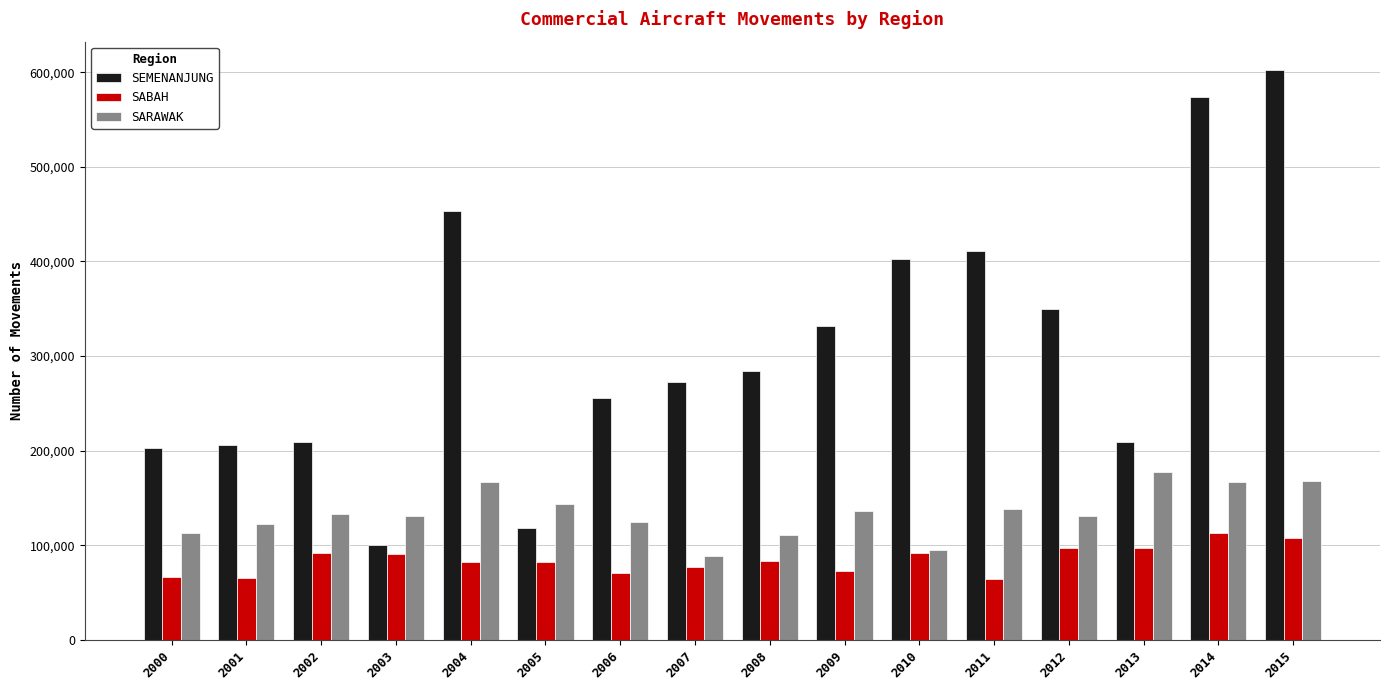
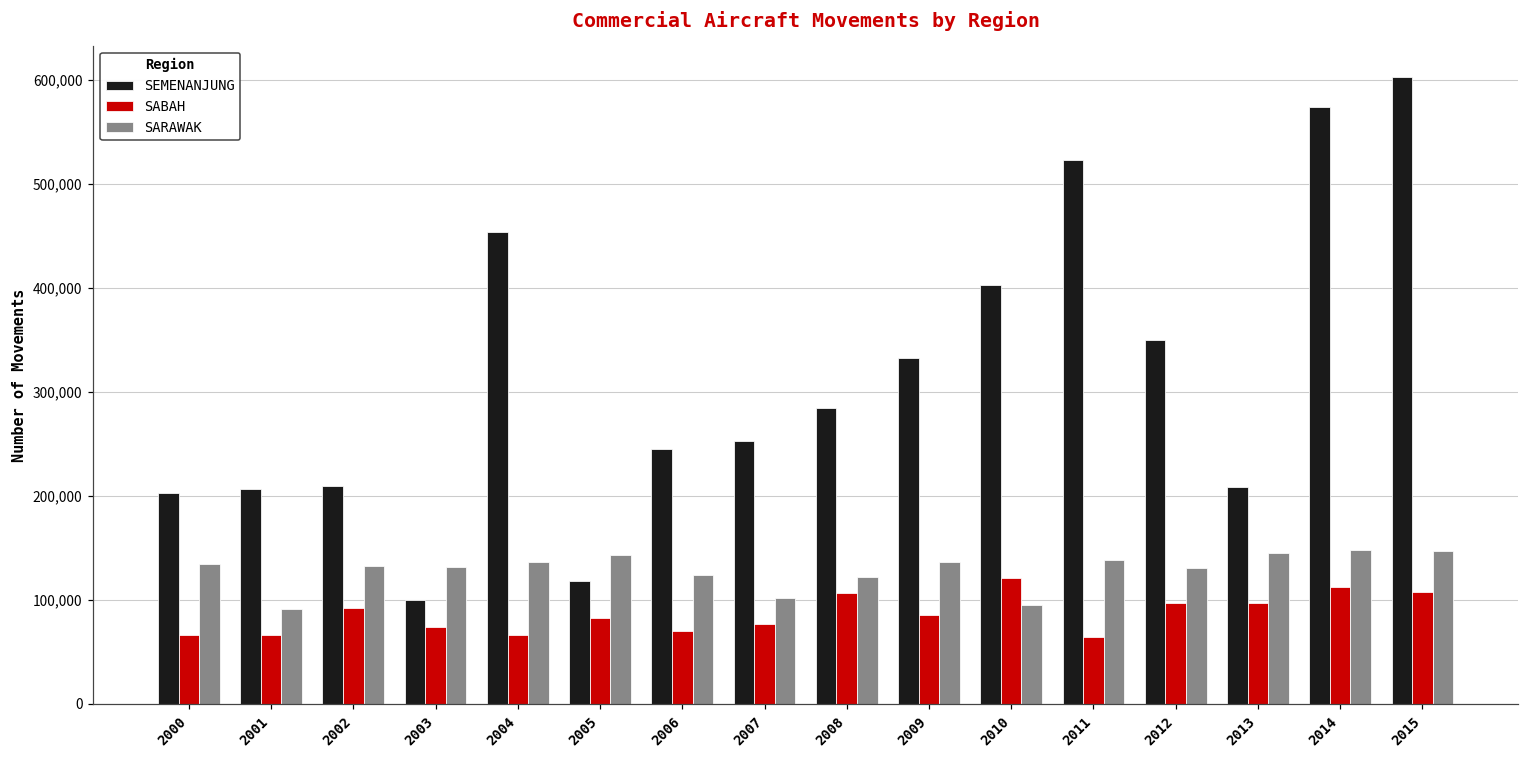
SARAWAK, 2000: 110,000 -> 130,000
SARAWAK, 2001: 120,000 -> 90,000
SABAH, 2003: 90,000 -> 70,000
SABAH, 2004: 80,000 -> 70,000
SARAWAK, 2004: 170,000 -> 140,000
SEMENANJUNG, 2006: 260,000 -> 240,000
SEMENANJUNG, 2007: 270,000 -> 250,000
SARAWAK, 2007: 90,000 -> 100,000
SABAH, 2008: 80,000 -> 110,000
SARAWAK, 2008: 110,000 -> 120,000
SABAH, 2009: 70,000 -> 90,000
SABAH, 2010: 90,000 -> 120,000
SEMENANJUNG, 2011: 410,000 -> 520,000
SARAWAK, 2013: 180,000 -> 140,000
SARAWAK, 2014: 170,000 -> 150,000
SARAWAK, 2015: 170,000 -> 150,000
